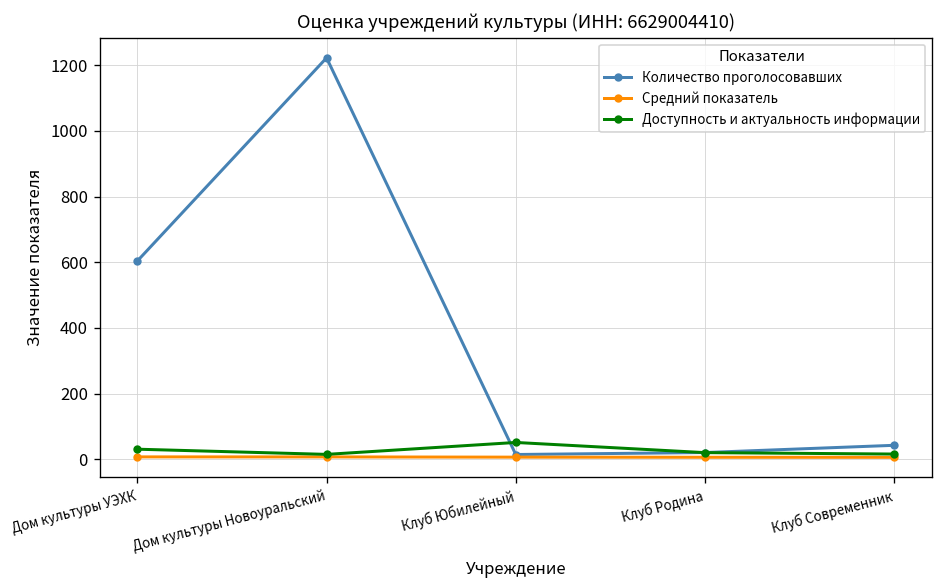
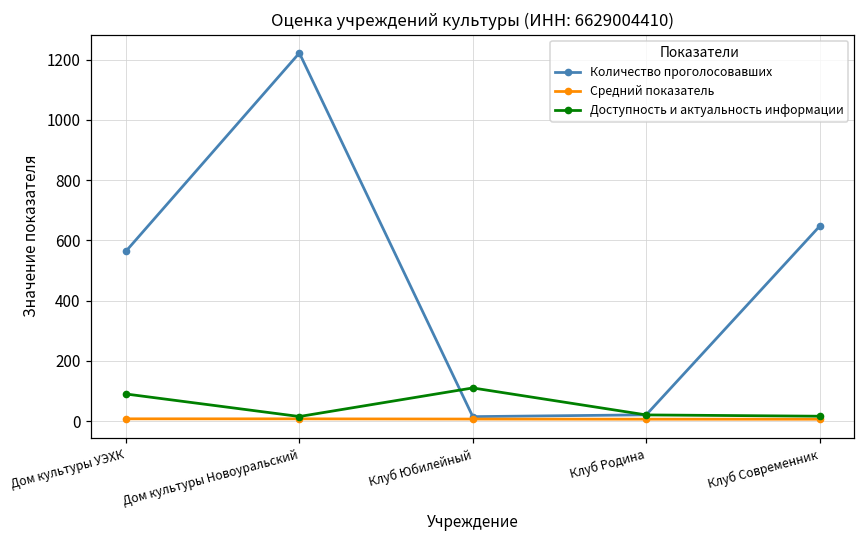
Количество проголосовавших, Дом культуры УЭХК: 600 -> 560
Доступность и актуальность информации, Дом культуры УЭХК: 30 -> 90
Доступность и актуальность информации, Клуб Юбилейный: 50 -> 110
Количество проголосовавших, Клуб Современник: 40 -> 650
